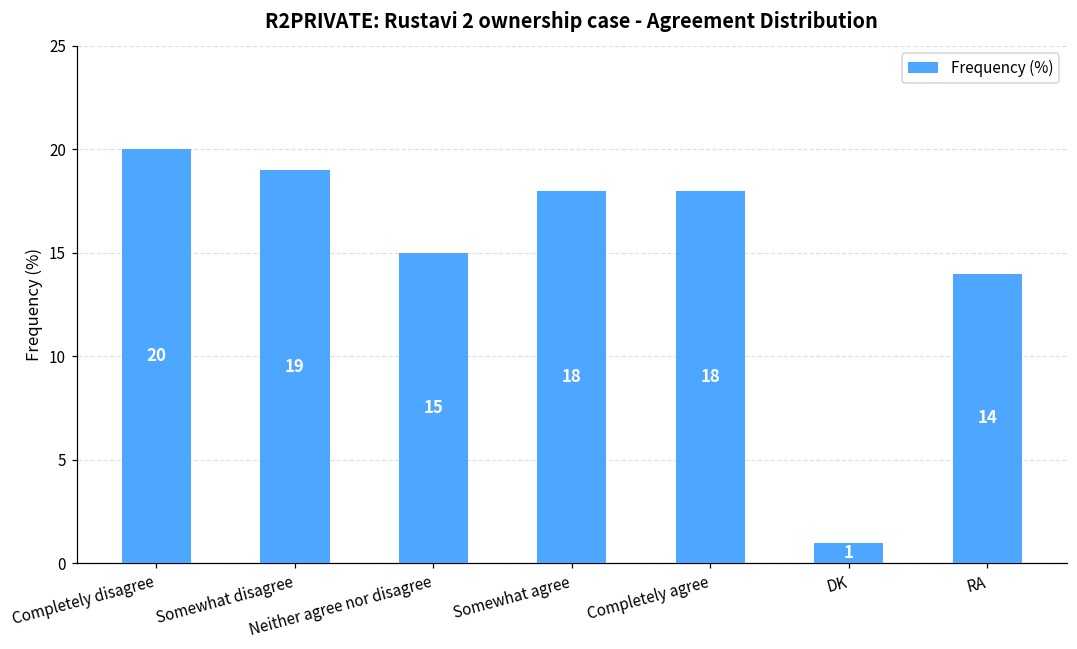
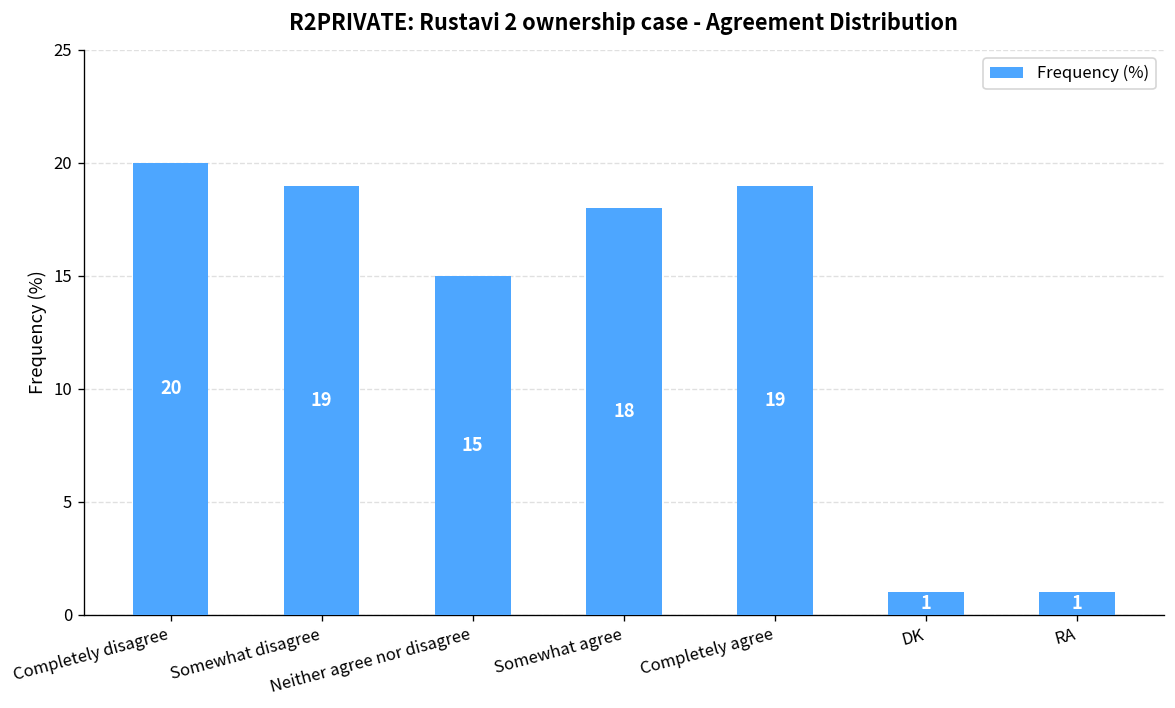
Completely agree: 18 -> 19
RA: 14 -> 1
